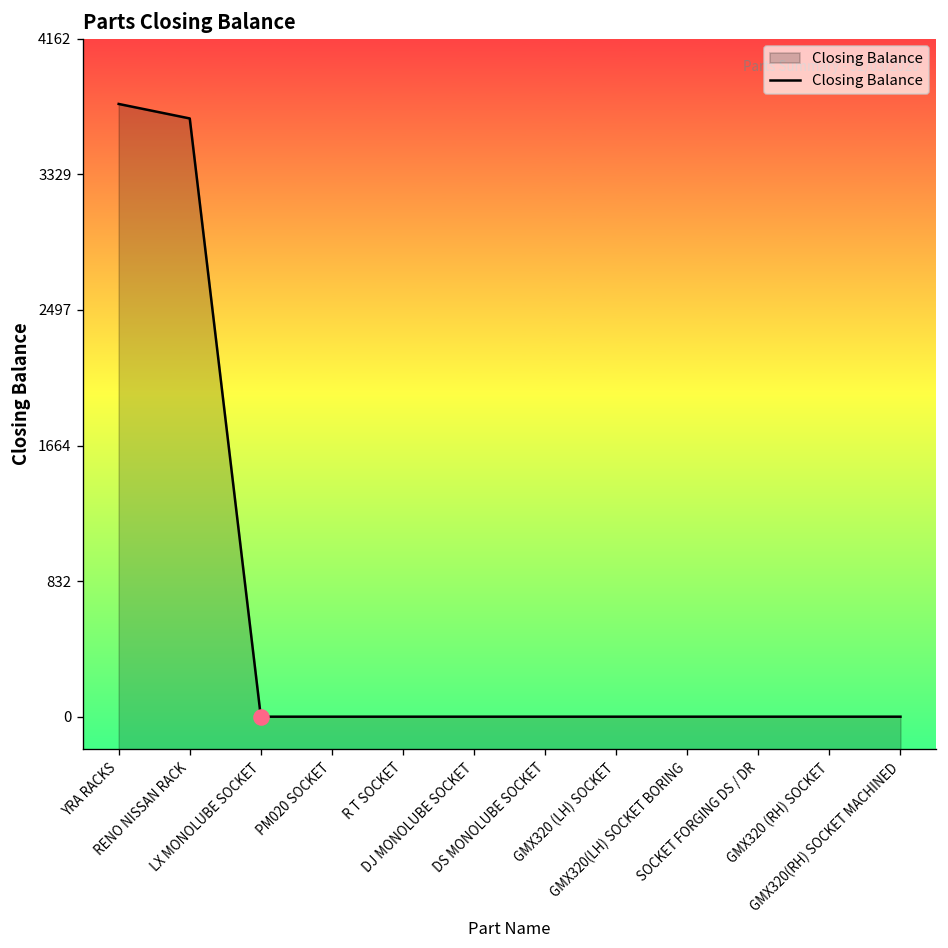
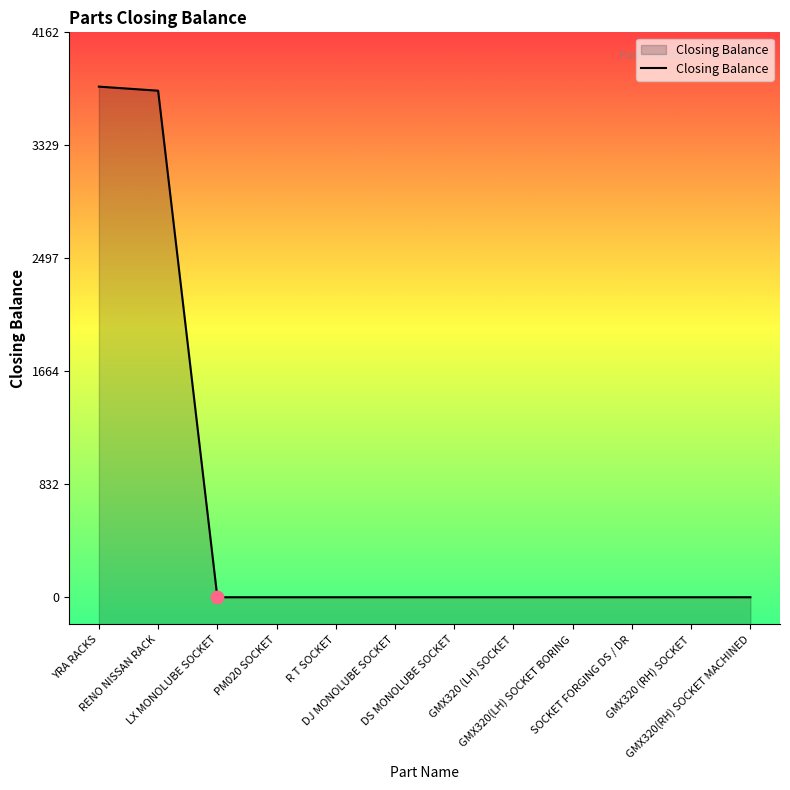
Closing Balance, RENO NISSAN RACK: 3670 -> 3730
